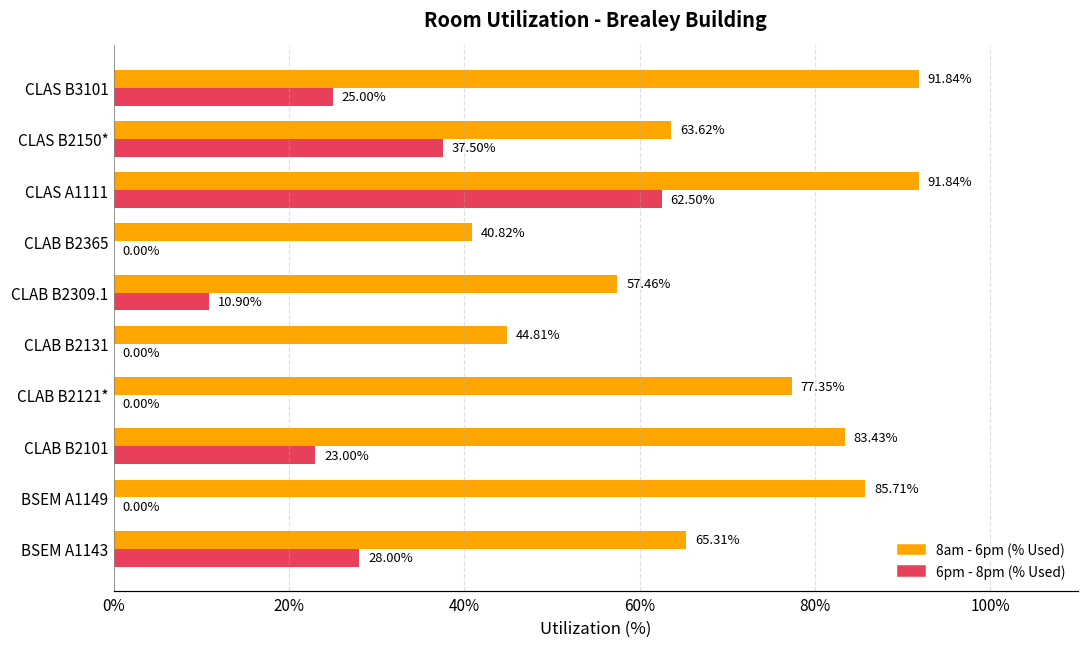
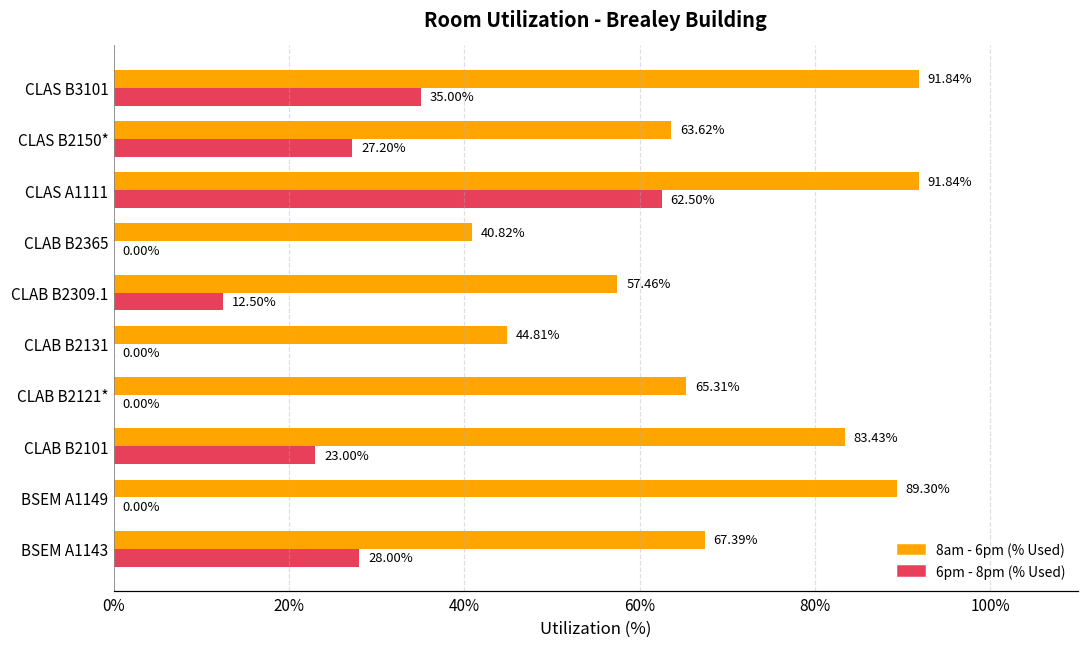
6pm - 8pm (% Used), CLAS B3101: 25.00% -> 35.00%
6pm - 8pm (% Used), CLAS B2150*: 37.50% -> 27.20%
6pm - 8pm (% Used), CLAB B2309.1: 10.90% -> 12.50%
8am - 6pm (% Used), CLAB B2121*: 77.35% -> 65.31%
8am - 6pm (% Used), BSEM A1149: 85.71% -> 89.30%
8am - 6pm (% Used), BSEM A1143: 65.31% -> 67.39%
